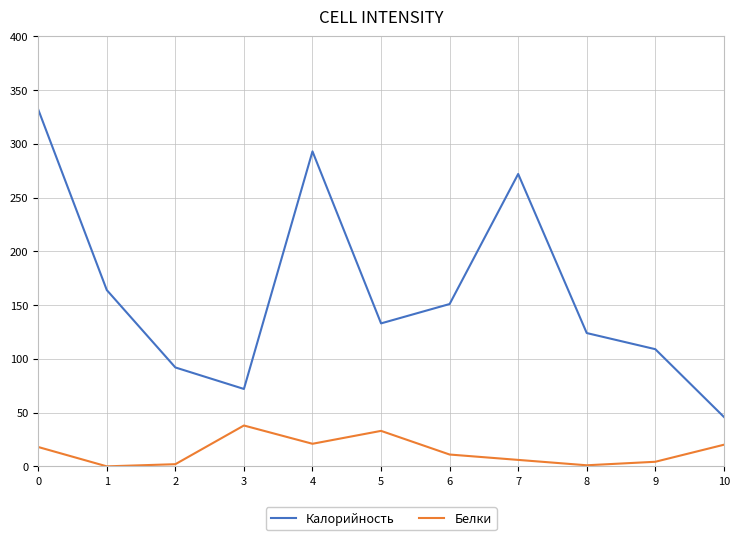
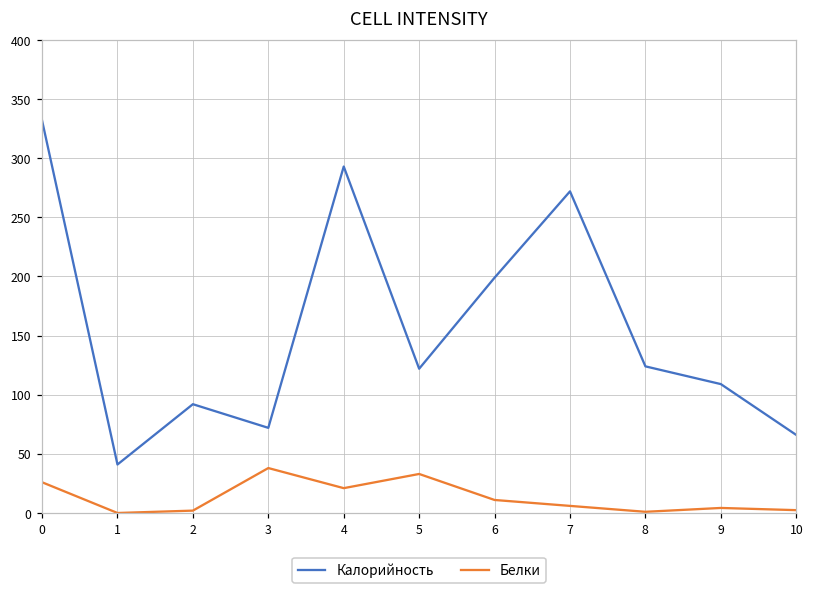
Белки, 0: 18 -> 26
Калорийность, 1: 164 -> 41
Калорийность, 5: 133 -> 122
Калорийность, 6: 151 -> 199
Калорийность, 10: 46 -> 66
Белки, 10: 20 -> 2
